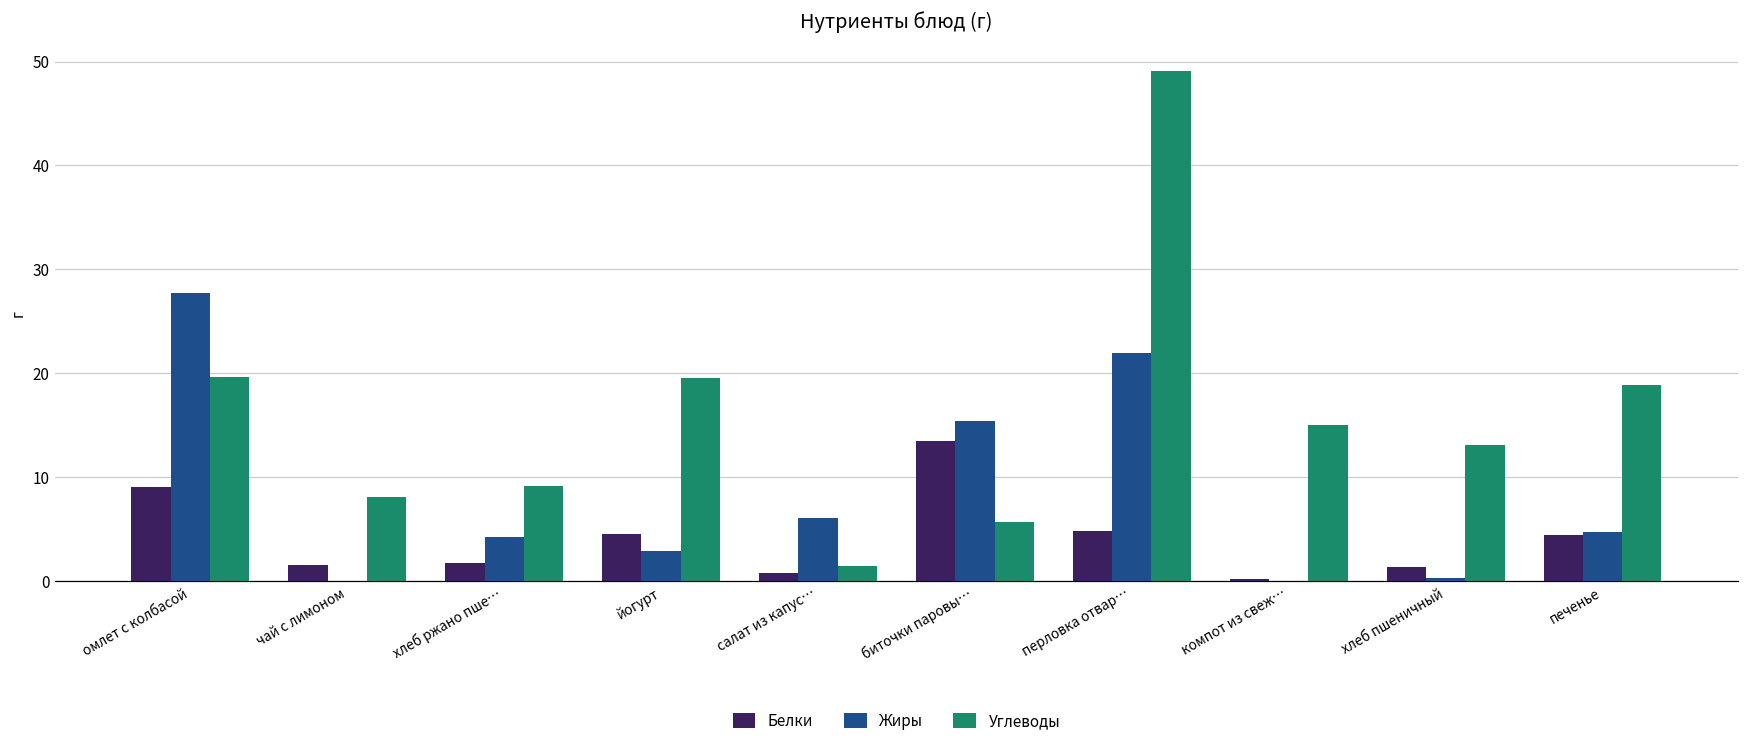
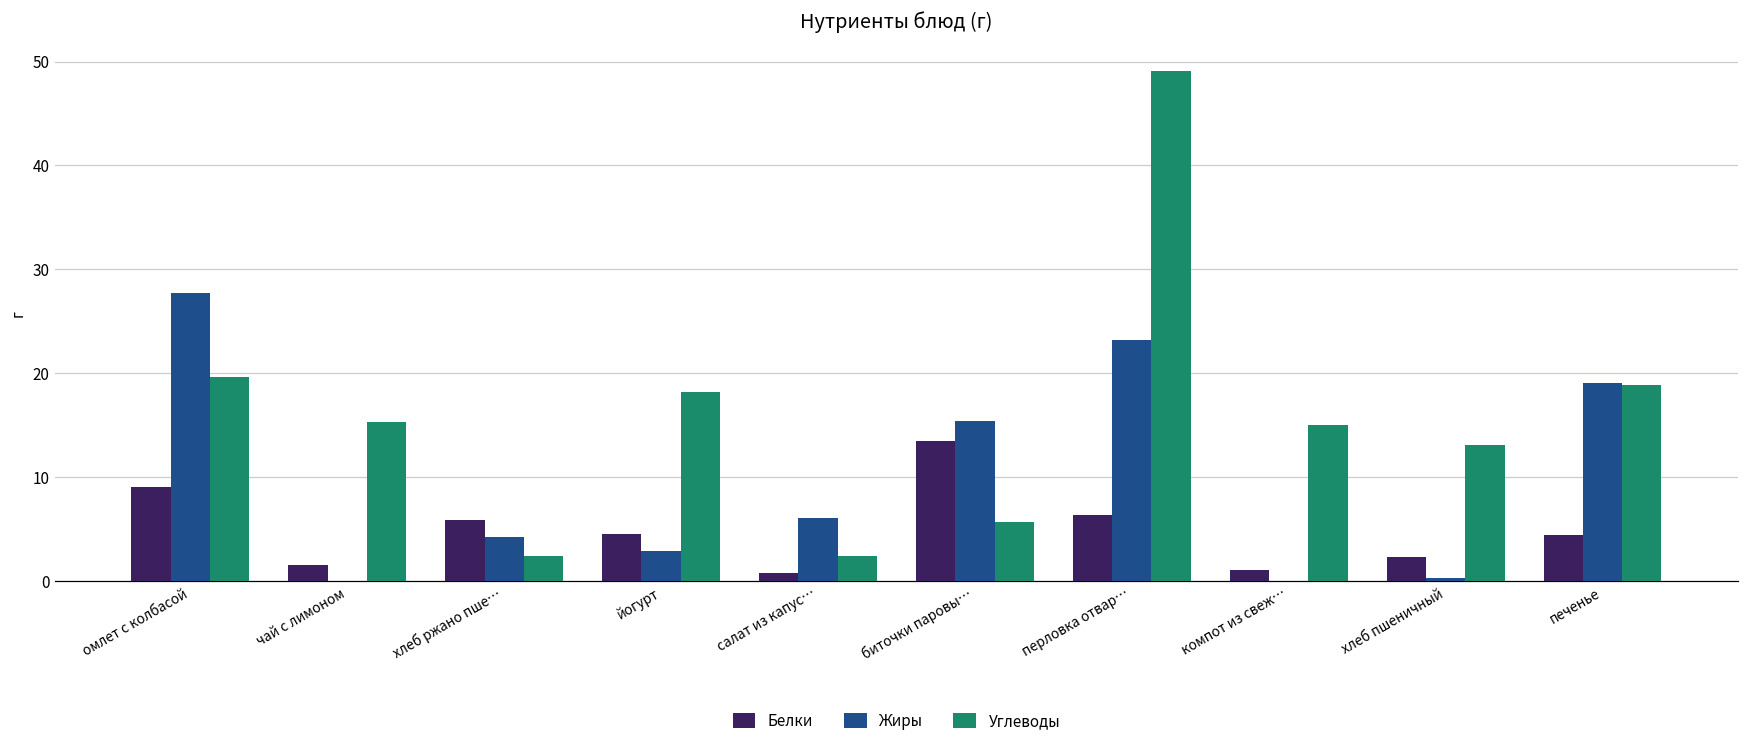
Углеводы, чай с лимоном: 8 -> 15
Белки, хлеб ржано пше…: 2 -> 6
Углеводы, хлеб ржано пше…: 9 -> 2
Углеводы, йогурт: 20 -> 18
Углеводы, салат из капус…: 1 -> 2
Белки, перловка отвар…: 5 -> 6
Жиры, перловка отвар…: 22 -> 23
Белки, компот из свеж…: 0 -> 1
Белки, хлеб пшеничный: 1 -> 2
Жиры, печенье: 5 -> 19
